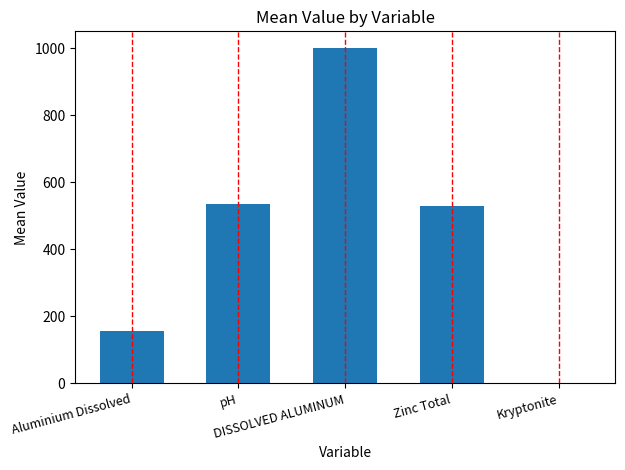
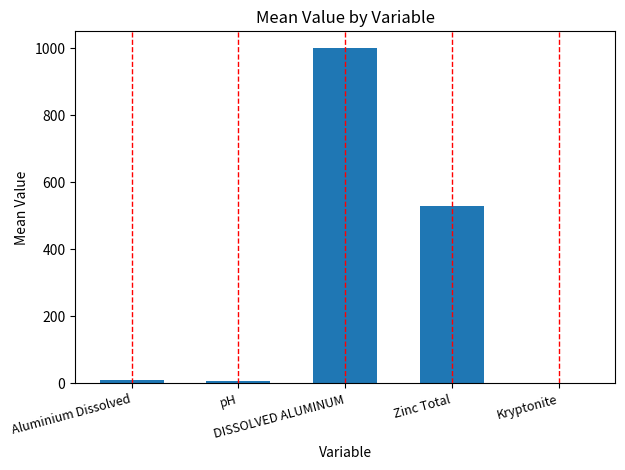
Aluminium Dissolved: 160 -> 10
pH: 540 -> 10
